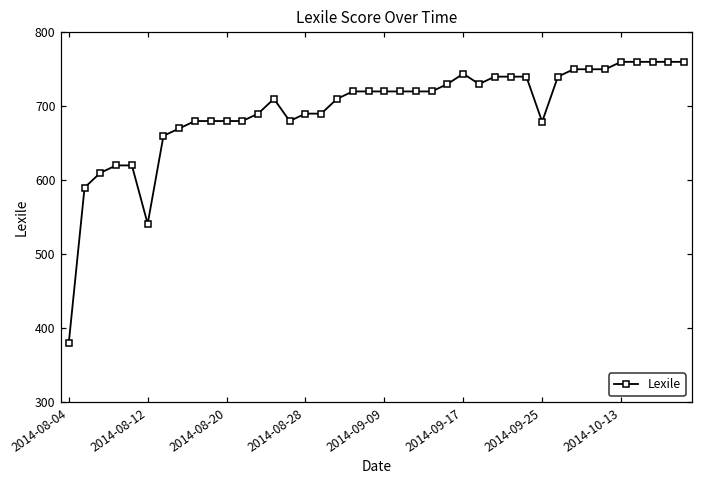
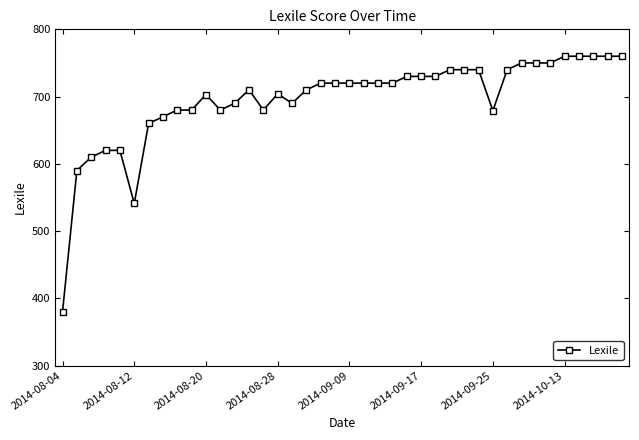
2014-08-20: 680 -> 700
2014-08-28: 690 -> 700
2014-09-17: 740 -> 730
